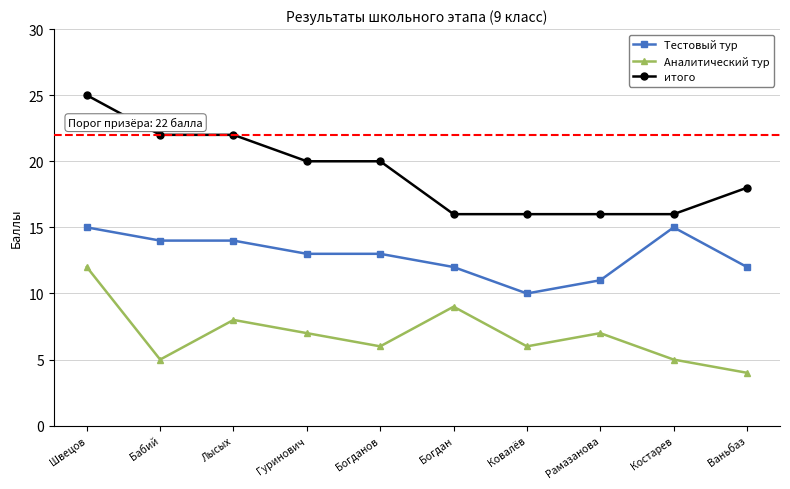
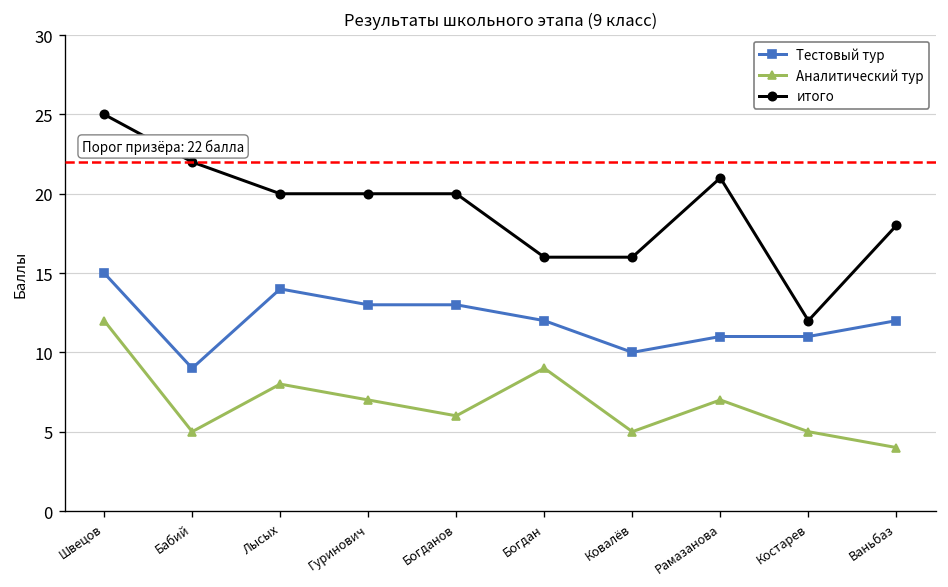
Тестовый тур, Бабий: 14 -> 9
итого, Лысых: 22 -> 20
Аналитический тур, Ковалёв: 6 -> 5
итого, Рамазанова: 16 -> 21
Тестовый тур, Костарев: 15 -> 11
итого, Костарев: 16 -> 12
